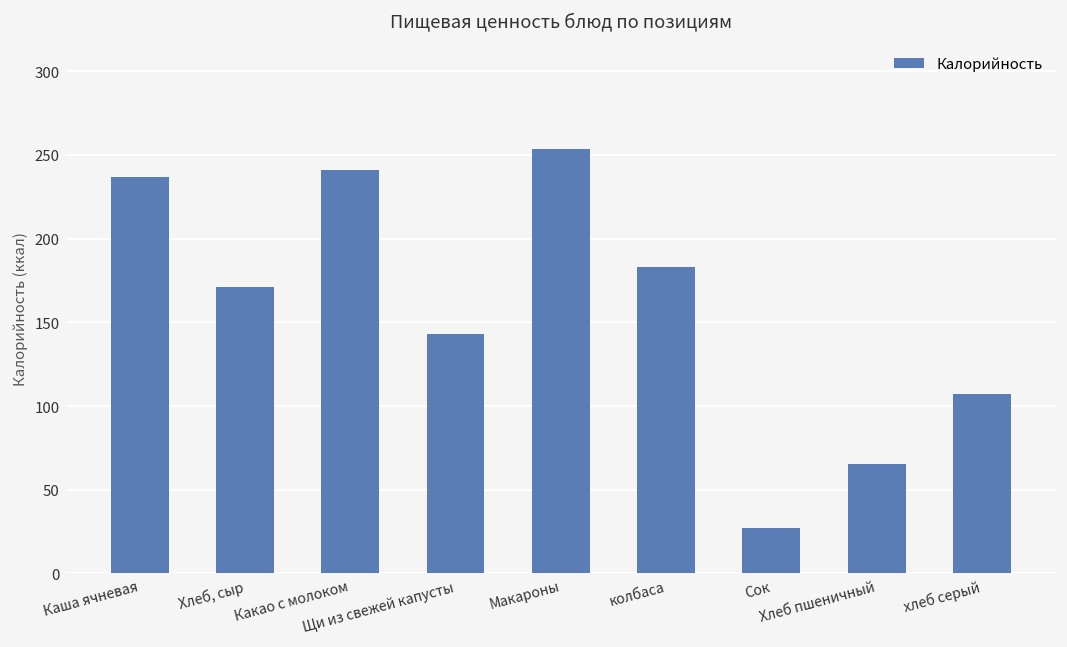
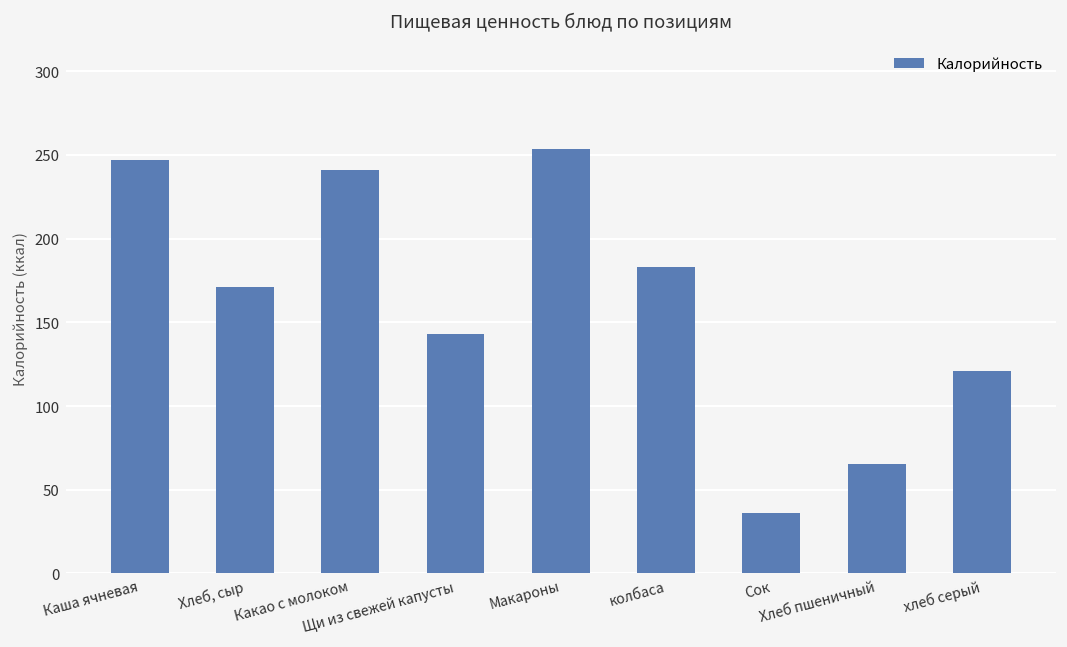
Каша ячневая: 237 -> 247
Сок: 27 -> 36
хлеб серый: 107 -> 121
